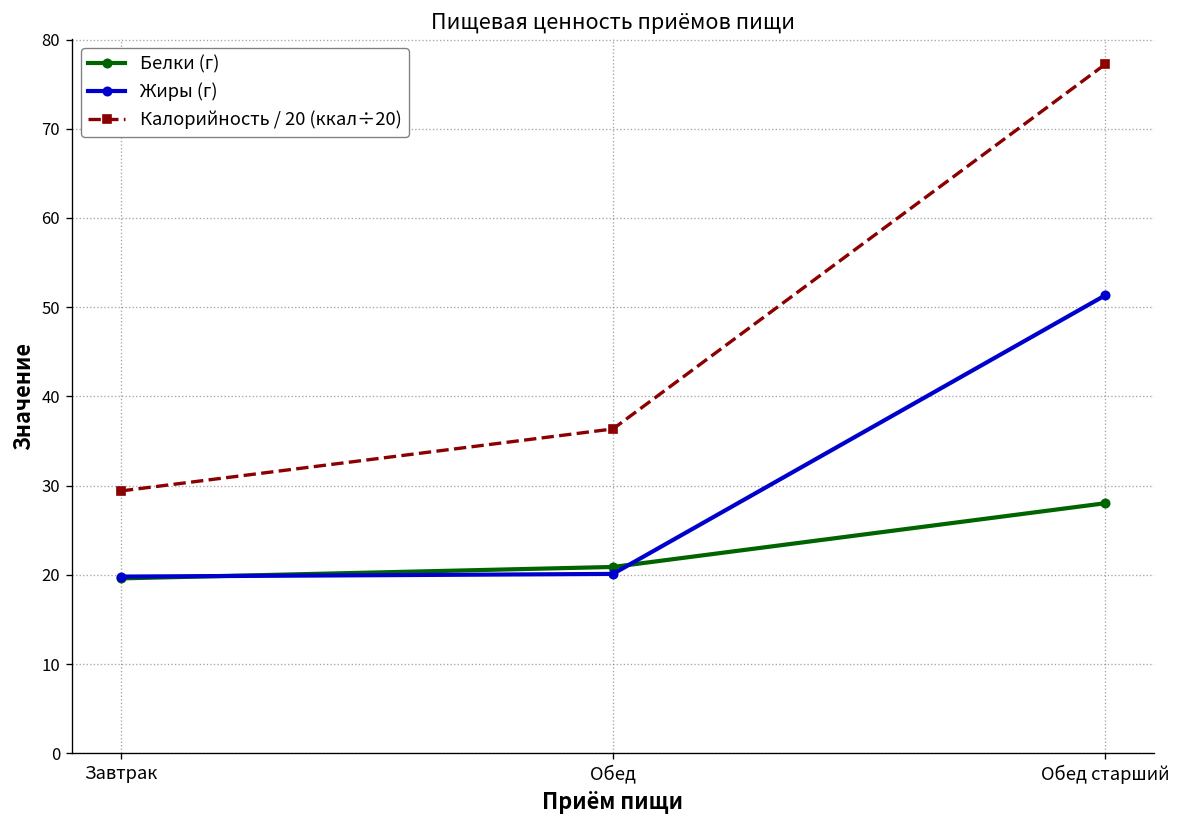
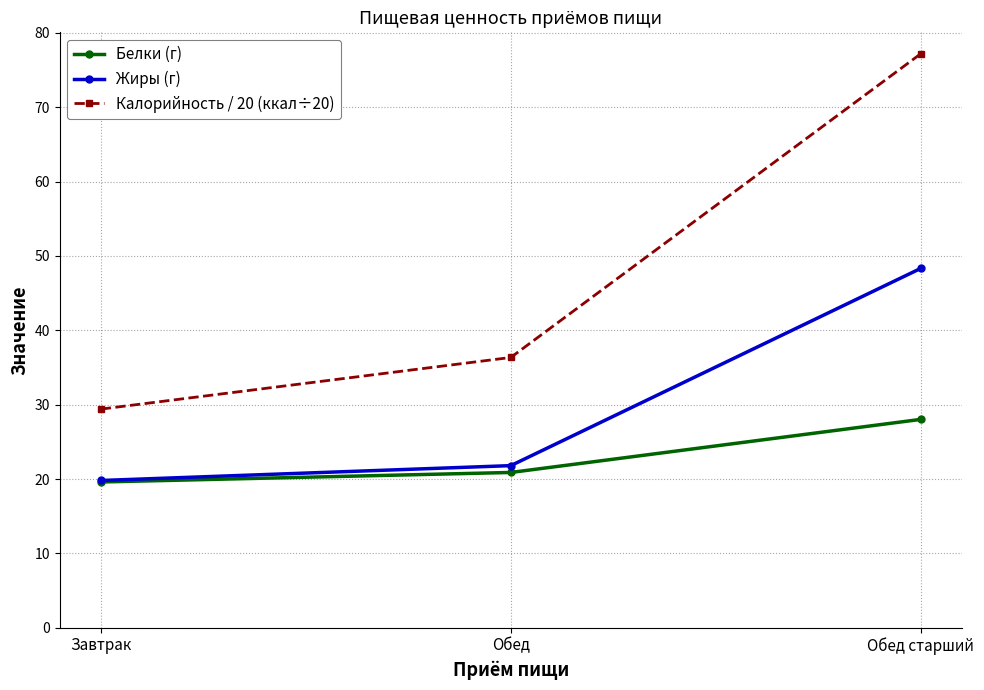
Жиры (г), Обед: 20 -> 22
Жиры (г), Обед старший: 51 -> 48
